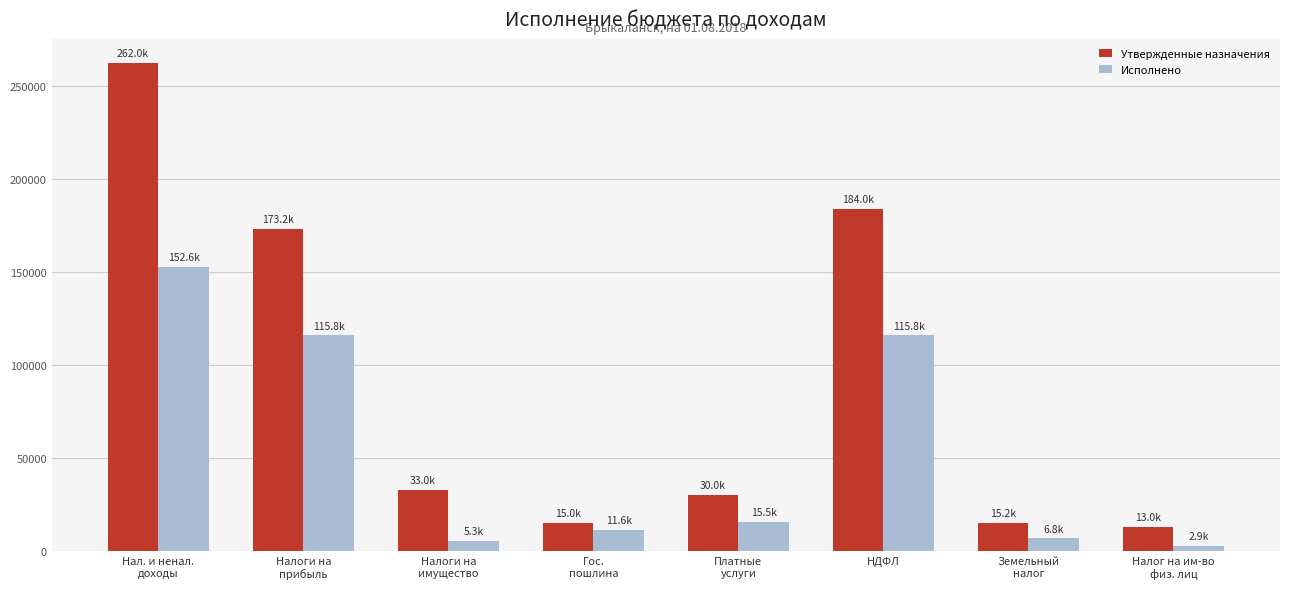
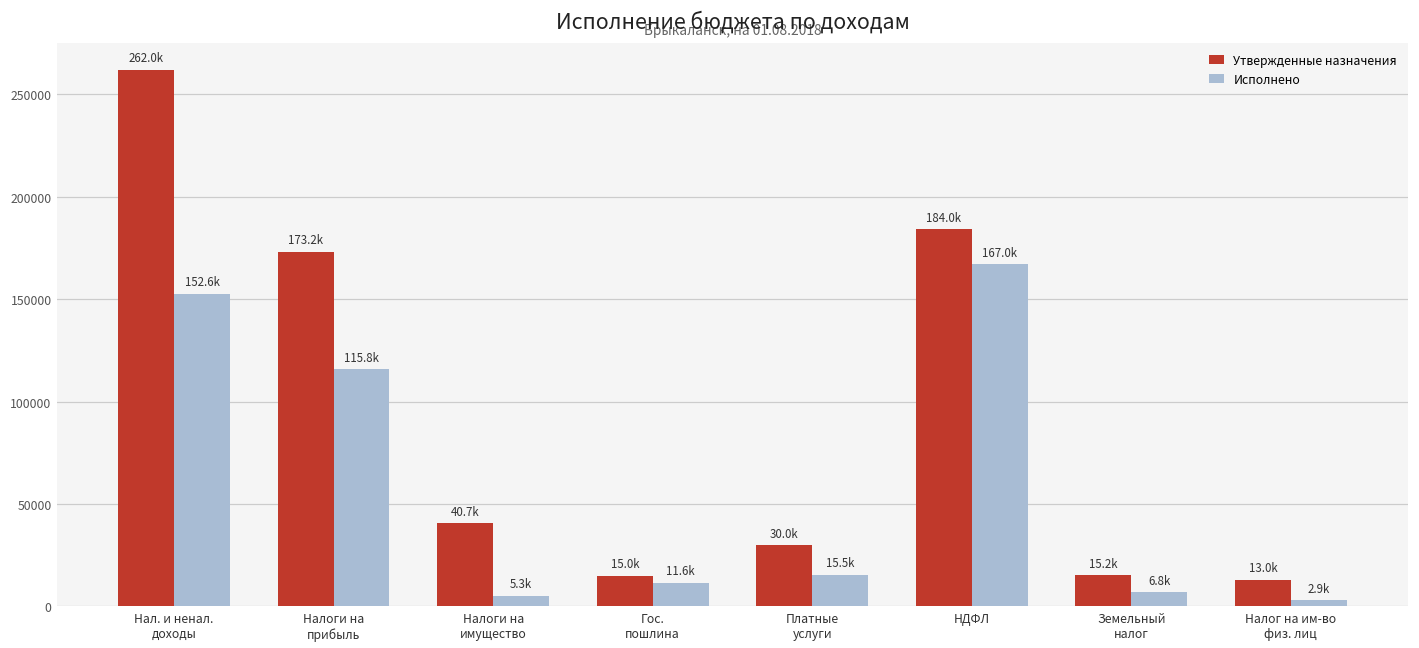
Утвержденные назначения, Налоги на имущество: 33.0k -> 40.7k
Исполнено, НДФЛ: 115.8k -> 167.0k
